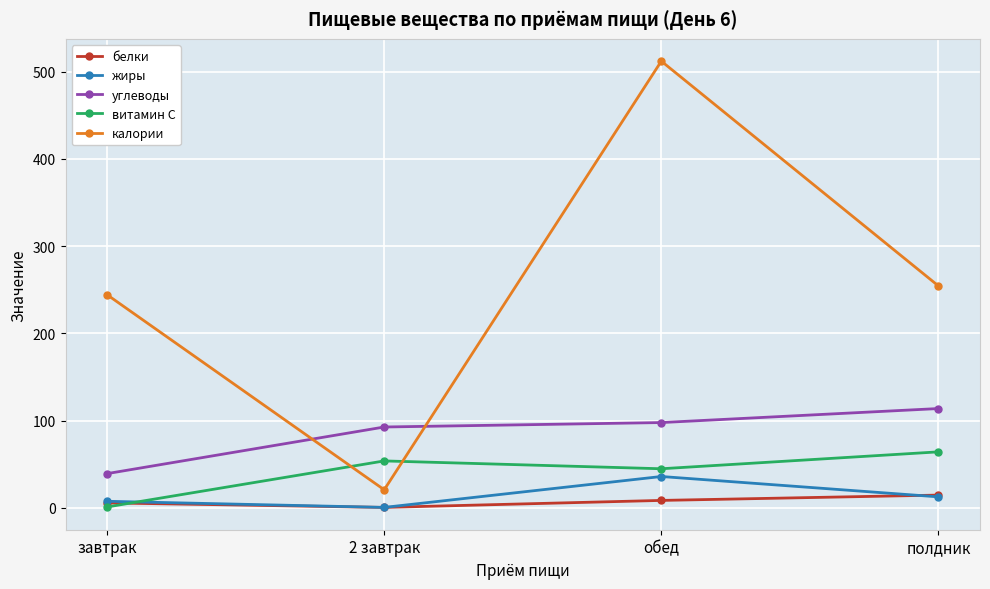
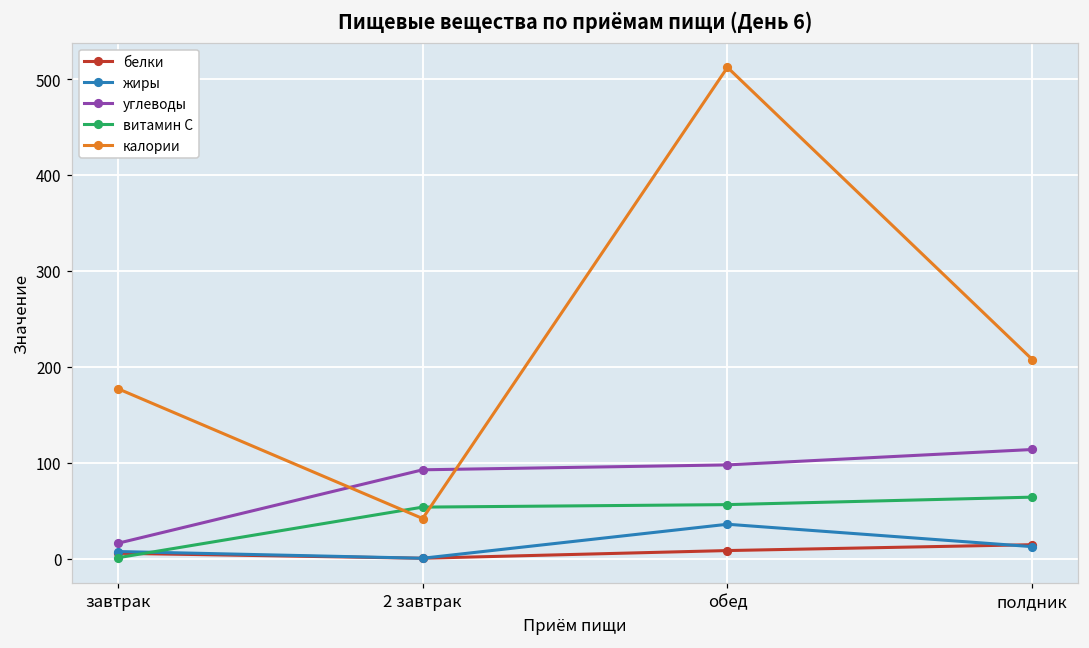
углеводы, завтрак: 40 -> 20
калории, завтрак: 240 -> 180
калории, 2 завтрак: 20 -> 40
витамин С, обед: 40 -> 60
калории, полдник: 250 -> 210
